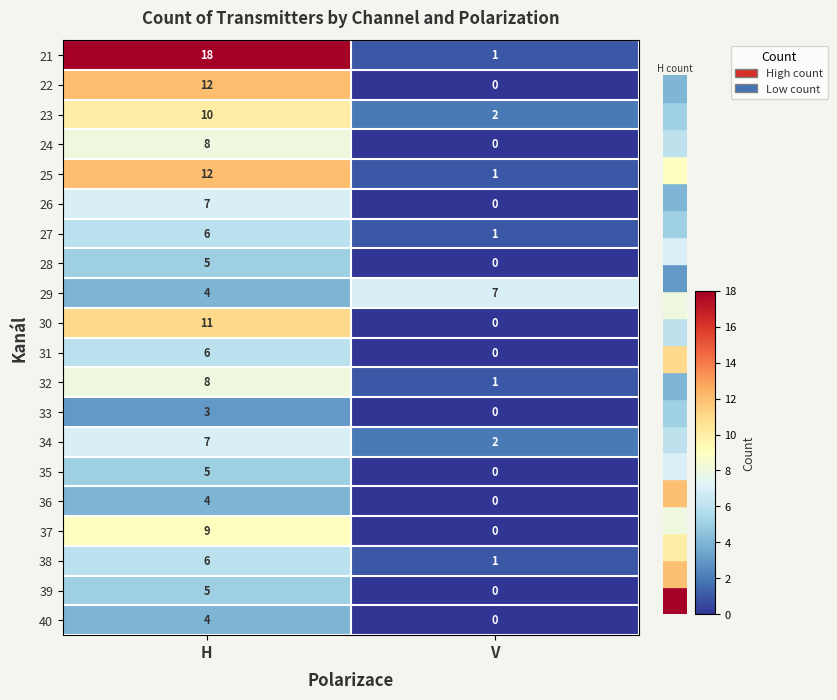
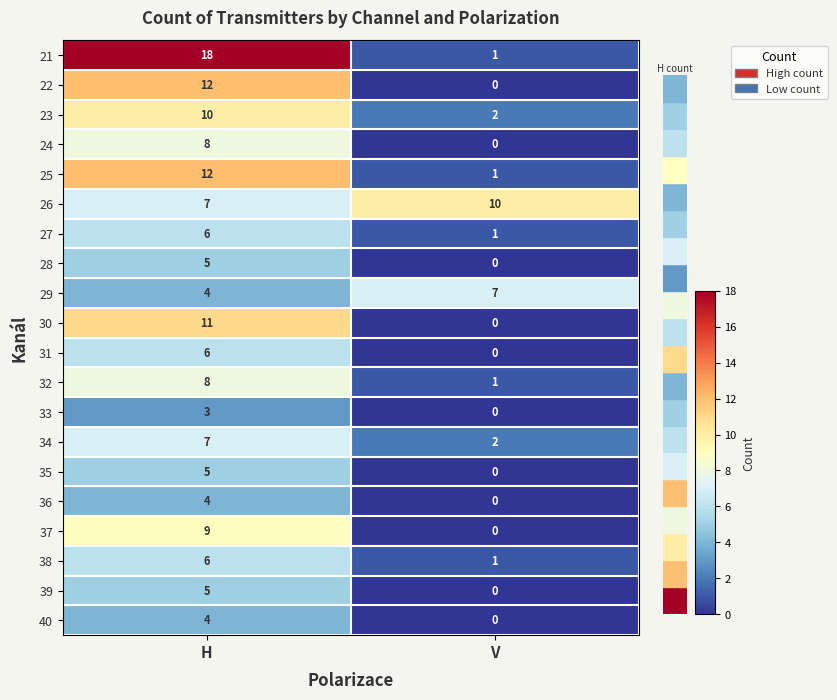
26, V: 0 -> 10
